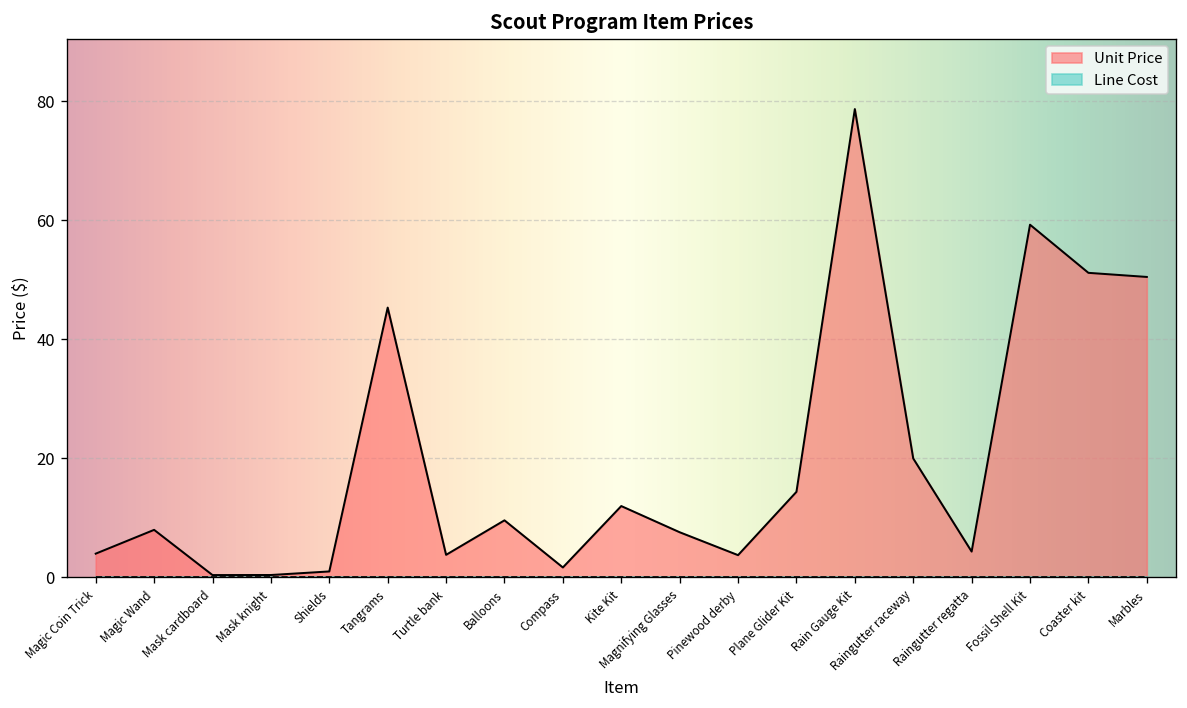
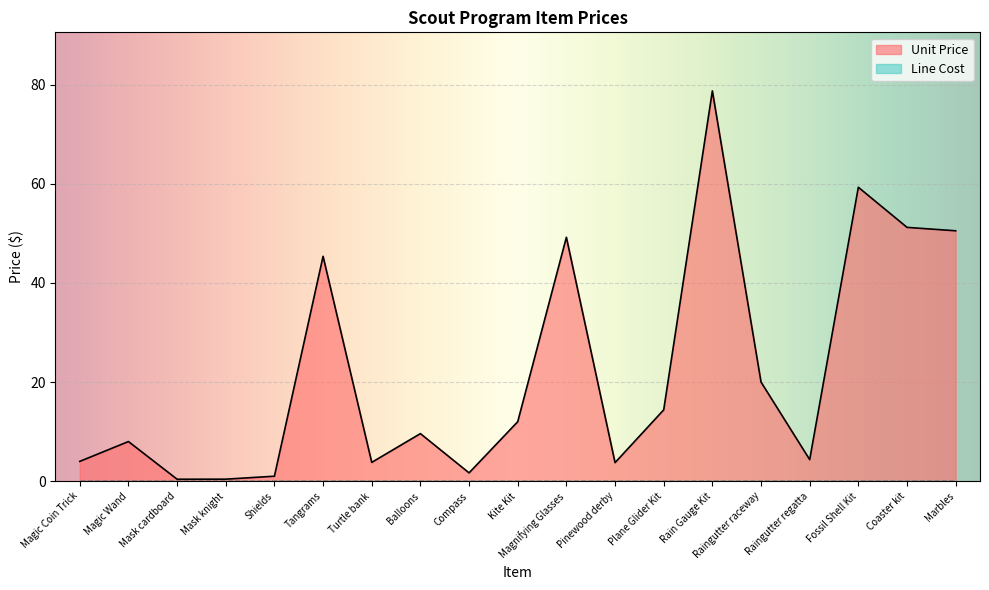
Unit Price, Magnifying Glasses: 8 -> 49
